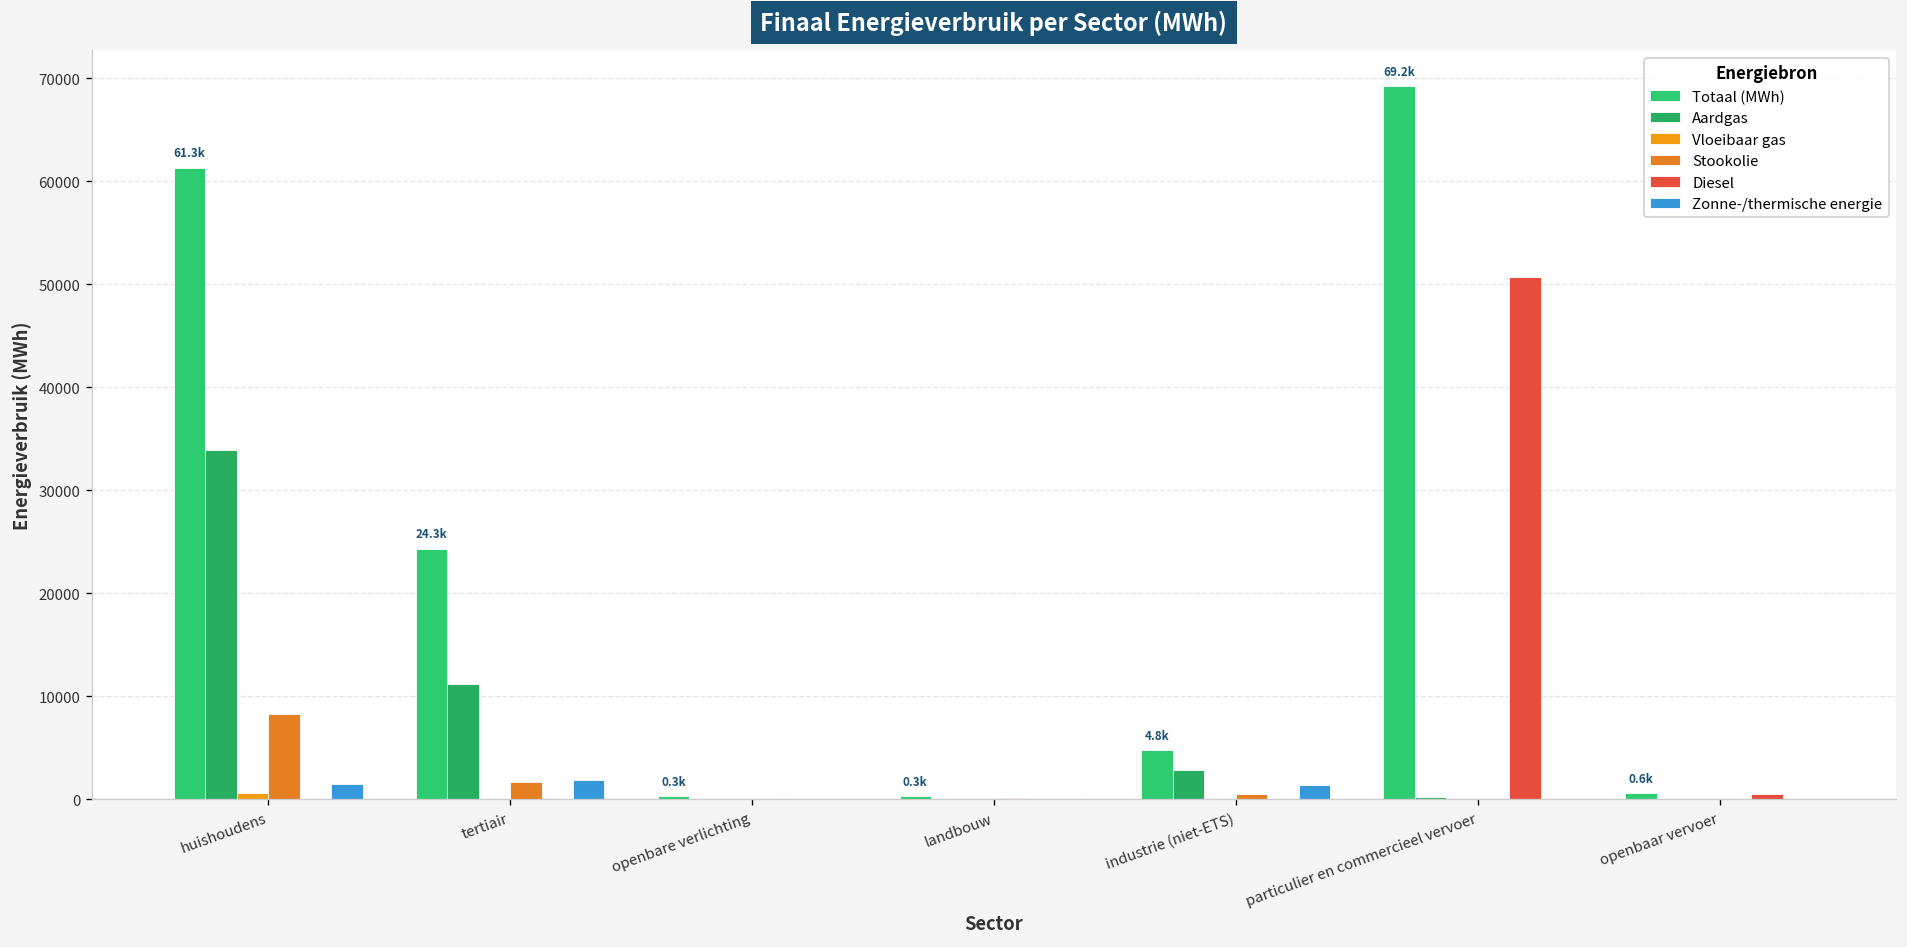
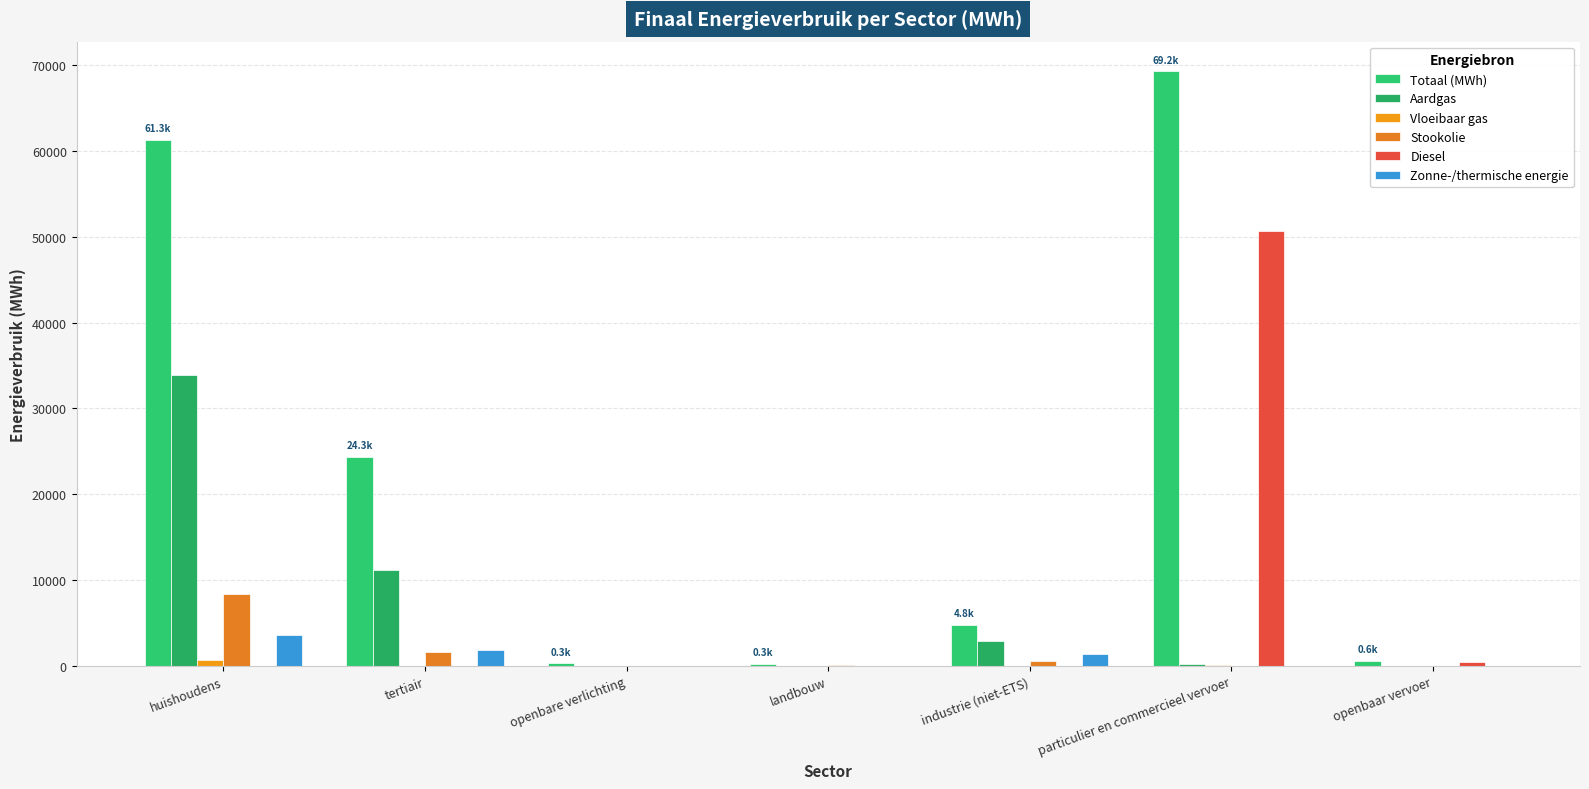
Zonne-/thermische energie, huishoudens: 1000 -> 4000
